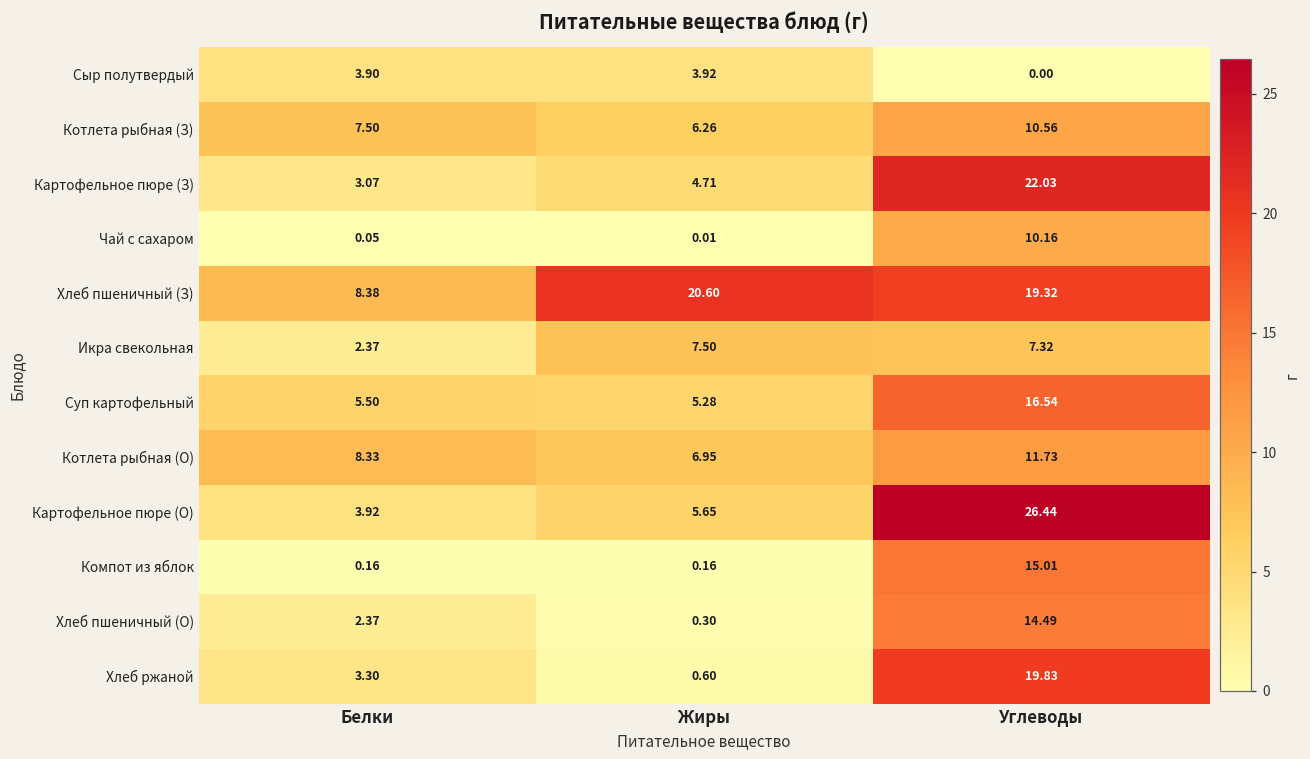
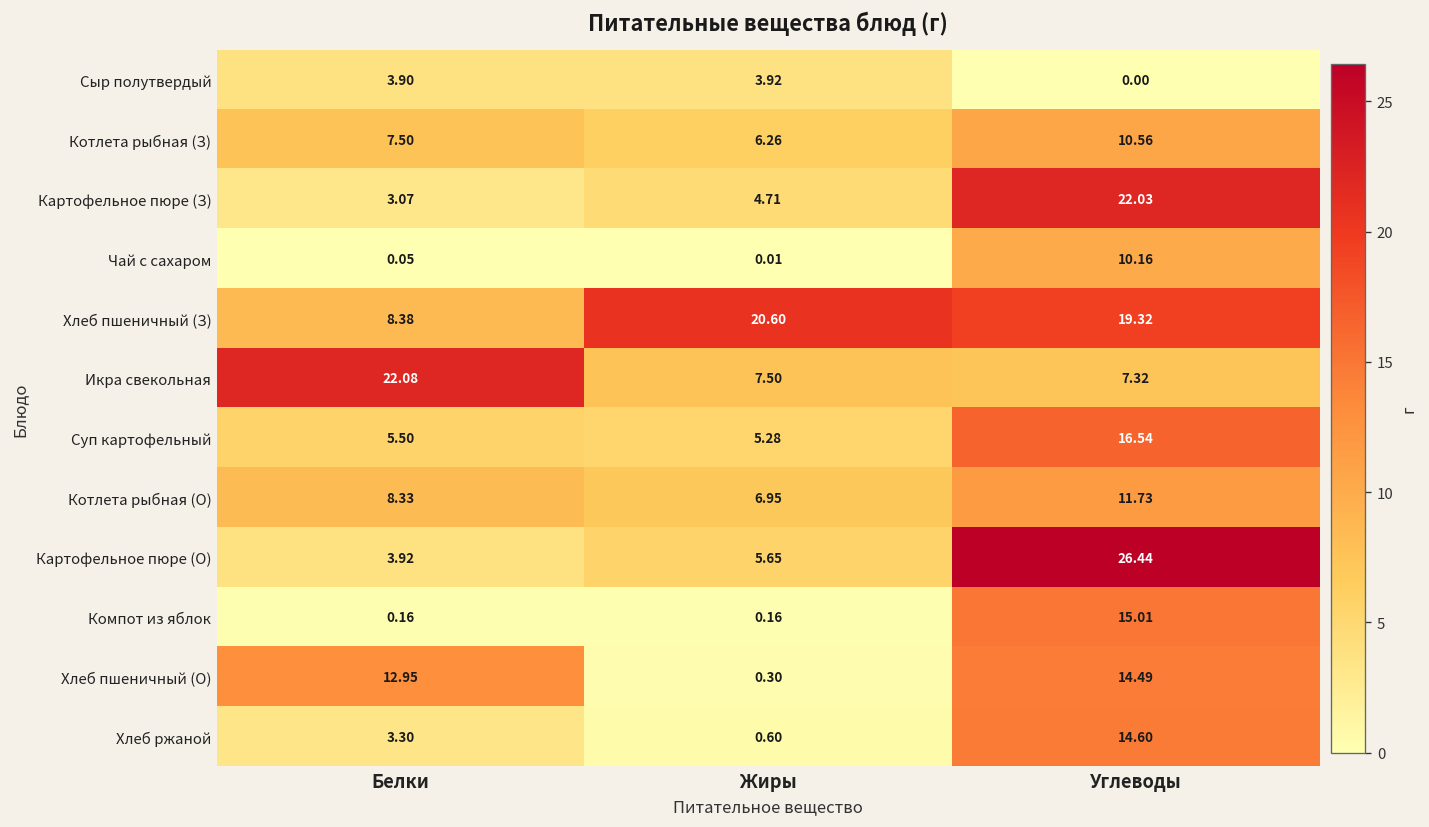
Икра свекольная, Белки: 2.37 -> 22.08
Хлеб пшеничный (О), Белки: 2.37 -> 12.95
Хлеб ржаной, Углеводы: 19.83 -> 14.60
